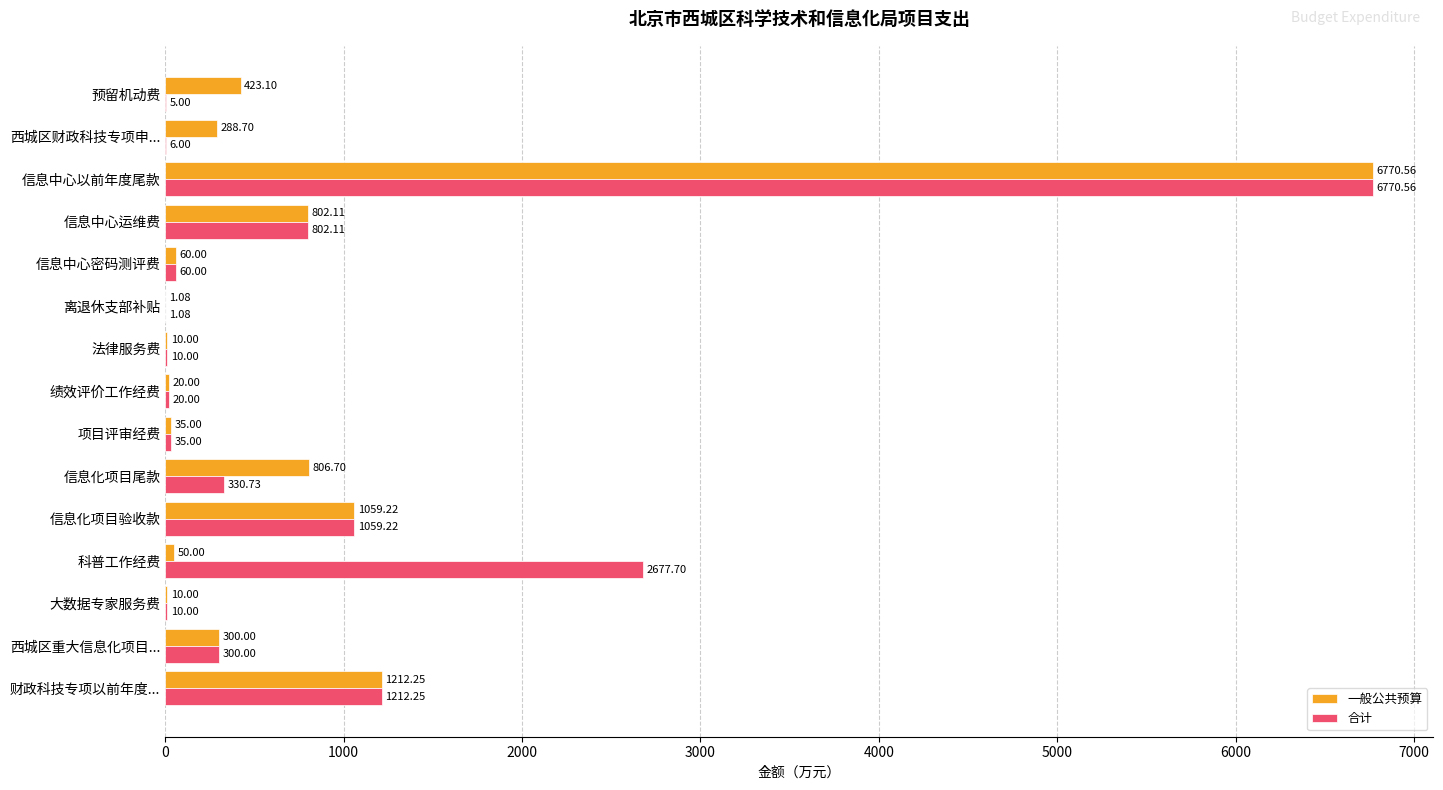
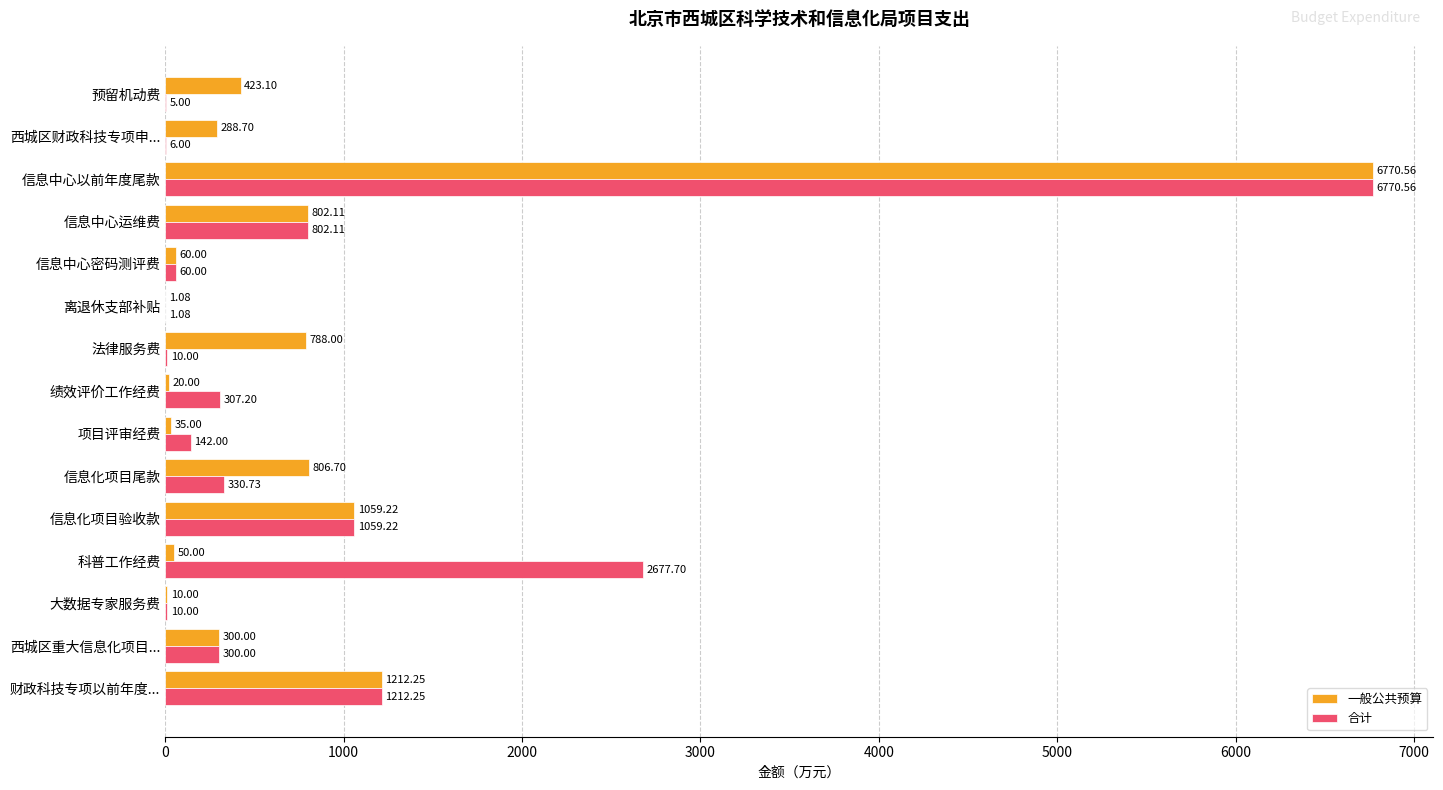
一般公共预算, 法律服务费: 10.00 -> 788.00
合计, 绩效评价工作经费: 20.00 -> 307.20
合计, 项目评审经费: 35.00 -> 142.00
